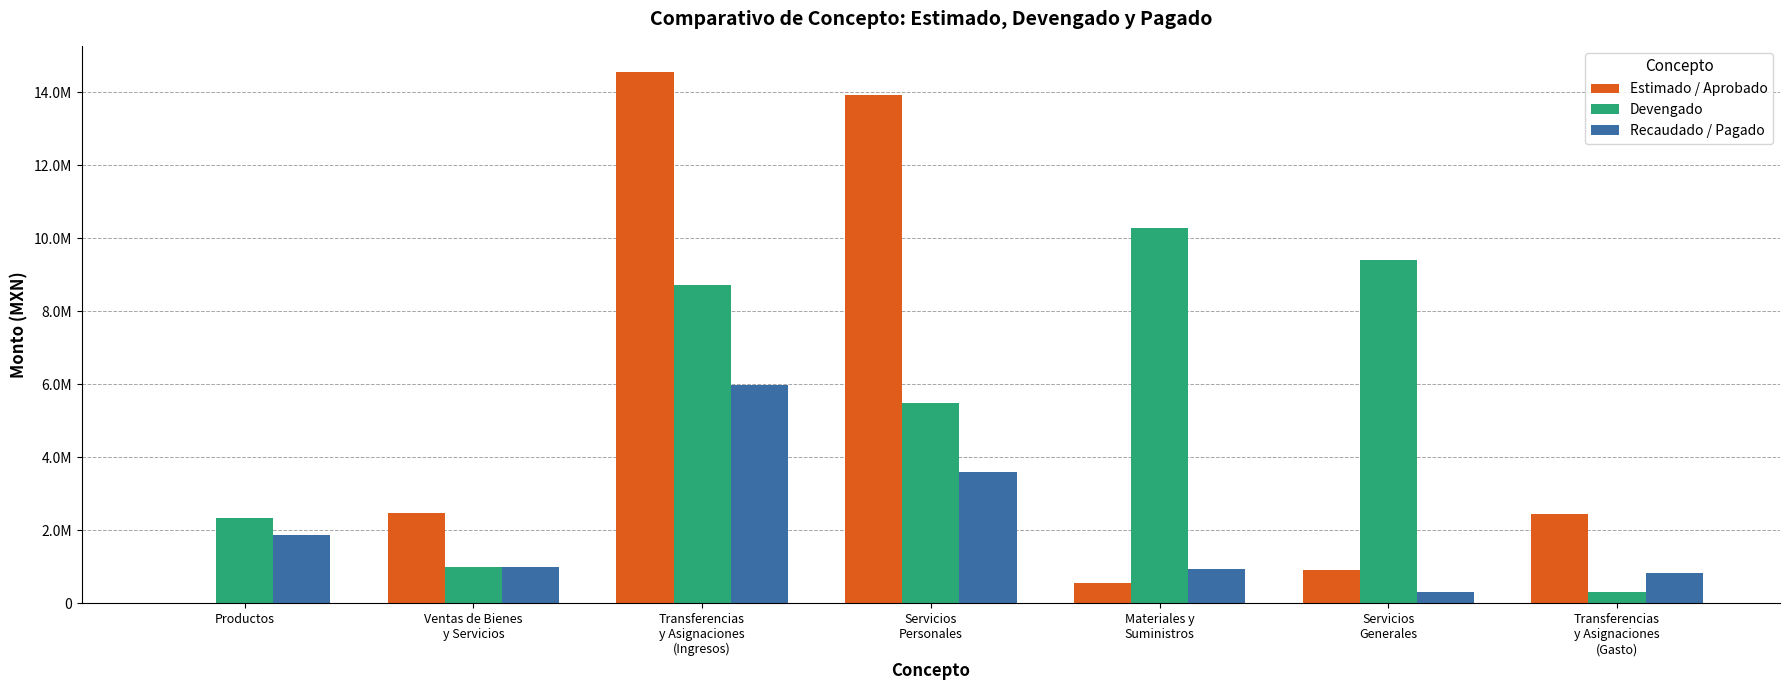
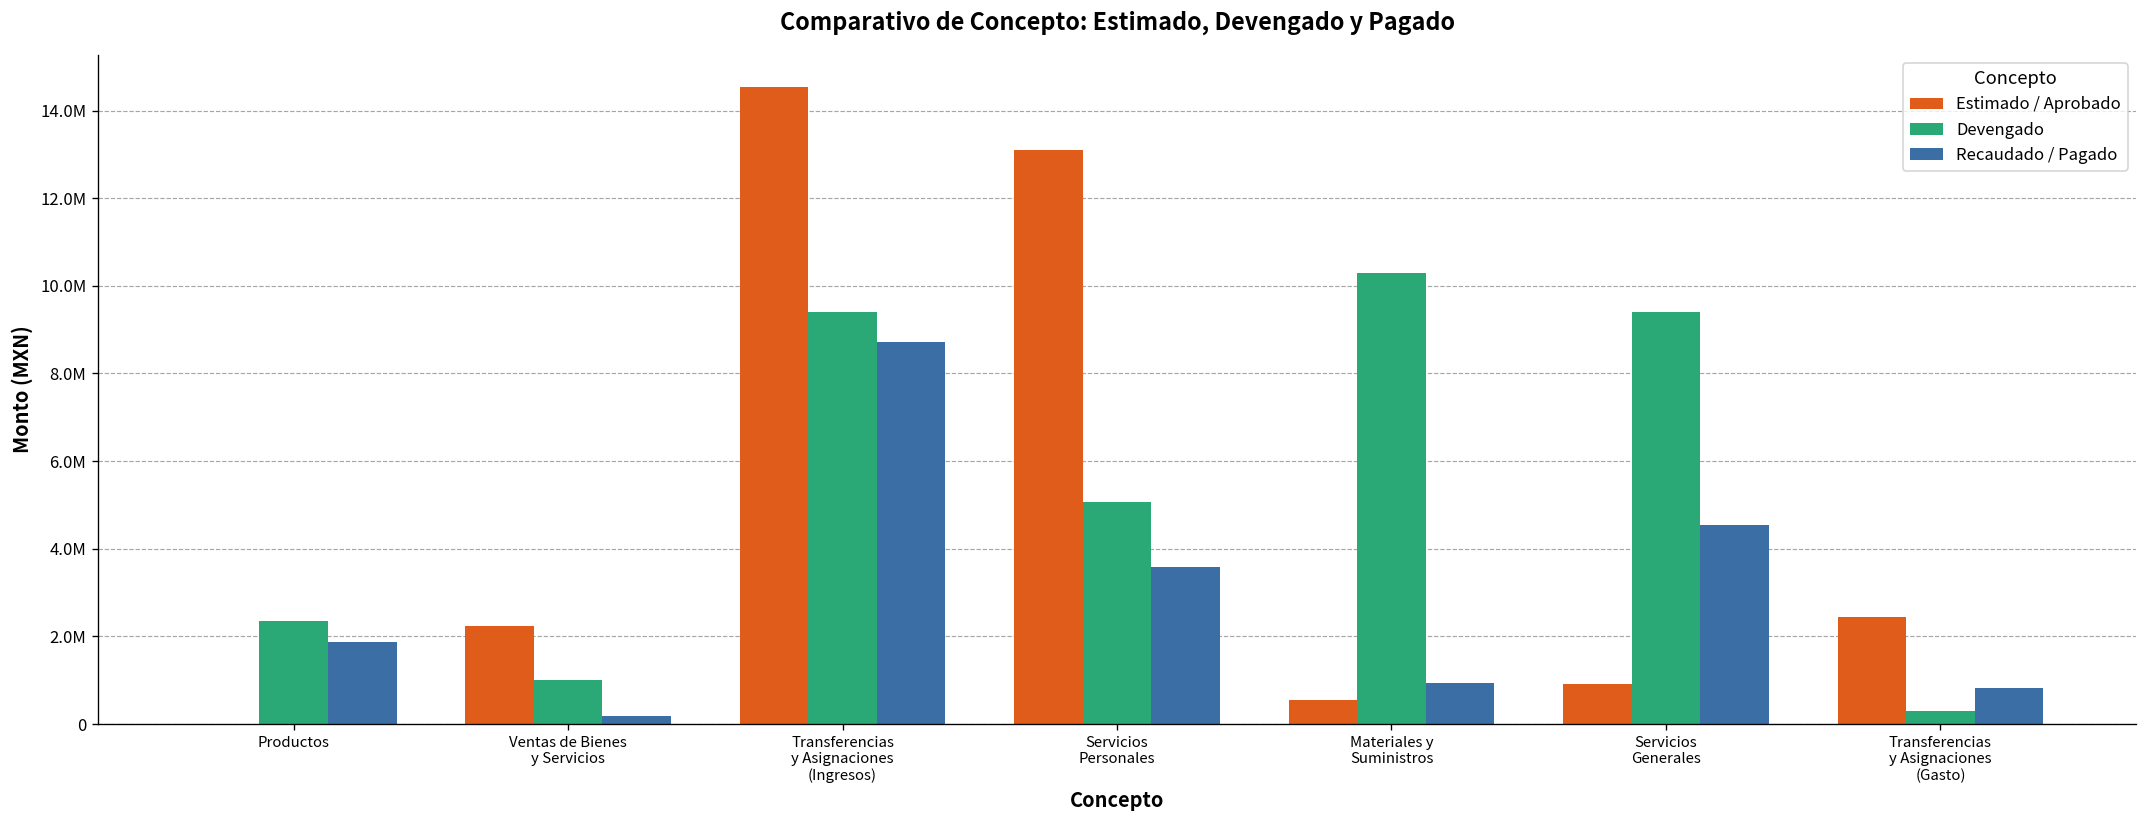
Estimado / Aprobado, Ventas de Bienes y Servicios: 2500000 -> 2200000
Recaudado / Pagado, Ventas de Bienes y Servicios: 1000000 -> 200000
Devengado, Transferencias y Asignaciones (Ingresos): 8700000 -> 9400000
Recaudado / Pagado, Transferencias y Asignaciones (Ingresos): 6000000 -> 8700000
Estimado / Aprobado, Servicios Personales: 13900000 -> 13100000
Devengado, Servicios Personales: 5500000 -> 5100000
Recaudado / Pagado, Servicios Generales: 300000 -> 4600000
